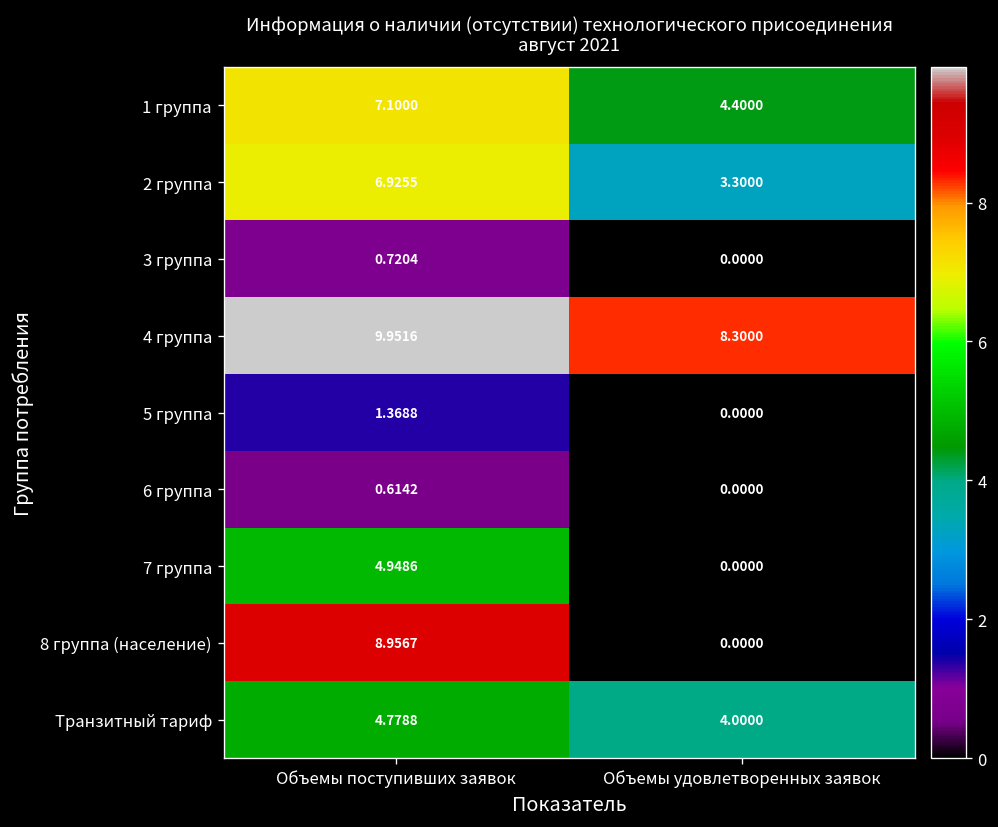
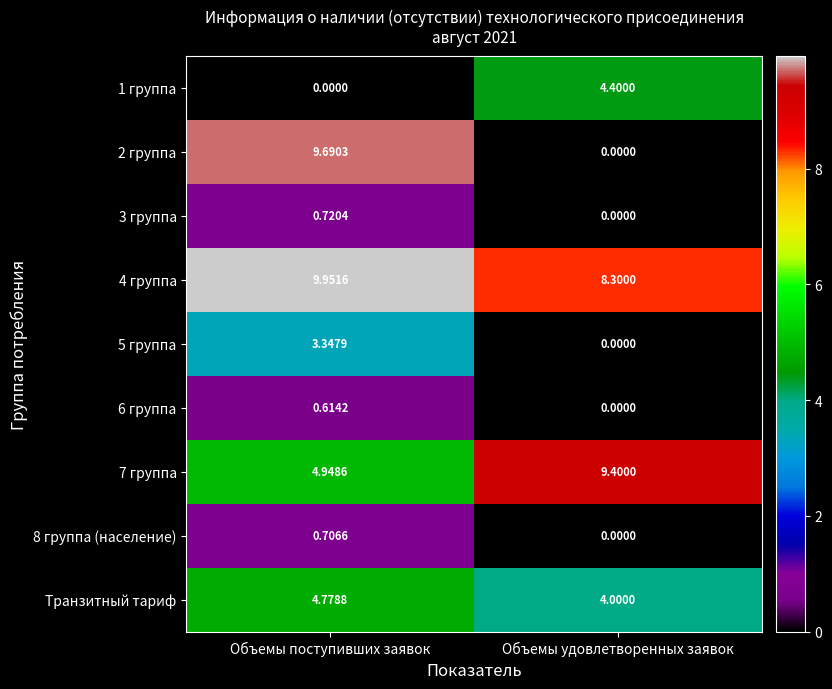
1 группа, Объемы поступивших заявок: 7.1000 -> 0.0000
2 группа, Объемы поступивших заявок: 6.9255 -> 9.6903
2 группа, Объемы удовлетворенных заявок: 3.3000 -> 0.0000
5 группа, Объемы поступивших заявок: 1.3688 -> 3.3479
7 группа, Объемы удовлетворенных заявок: 0.0000 -> 9.4000
8 группа (население), Объемы поступивших заявок: 8.9567 -> 0.7066
